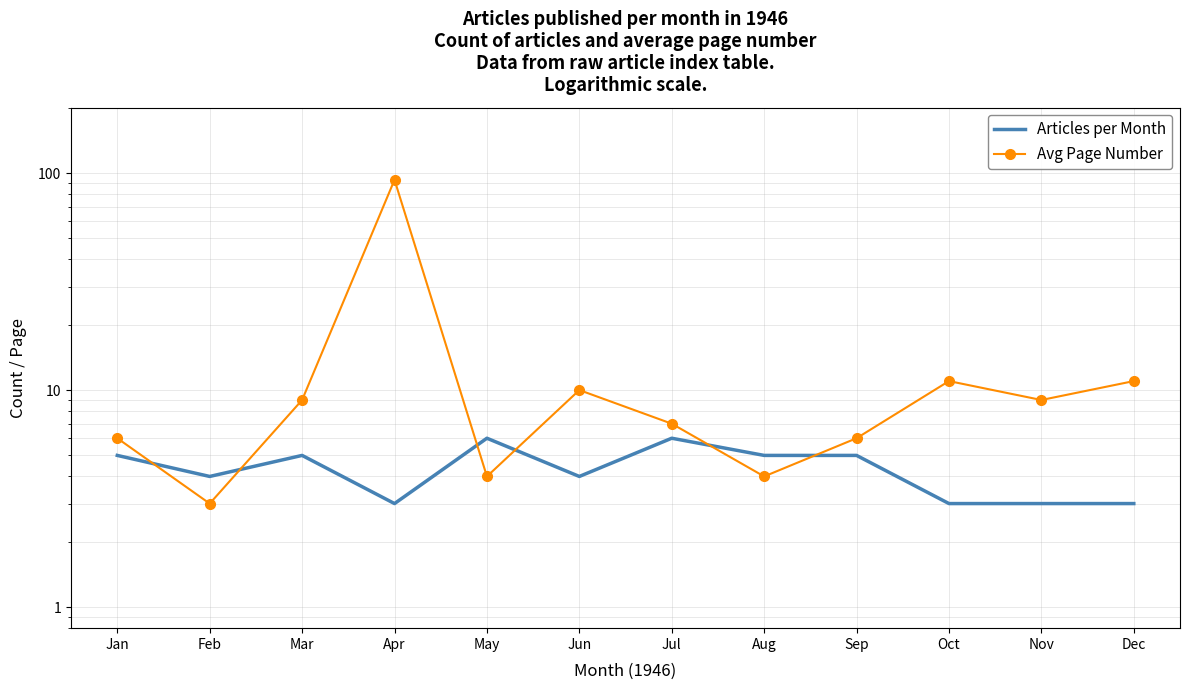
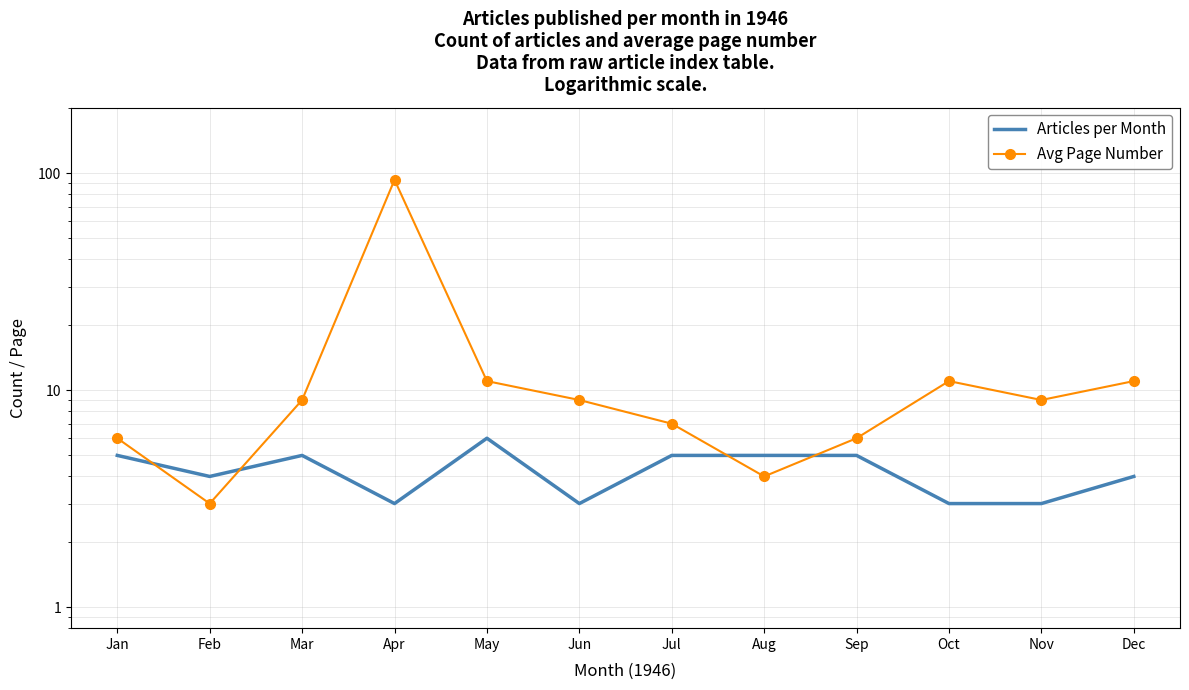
Avg Page Number, May: 4 -> 11
Articles per Month, Jun: 4 -> 3
Avg Page Number, Jun: 10 -> 9
Articles per Month, Jul: 6 -> 5
Articles per Month, Dec: 3 -> 4
